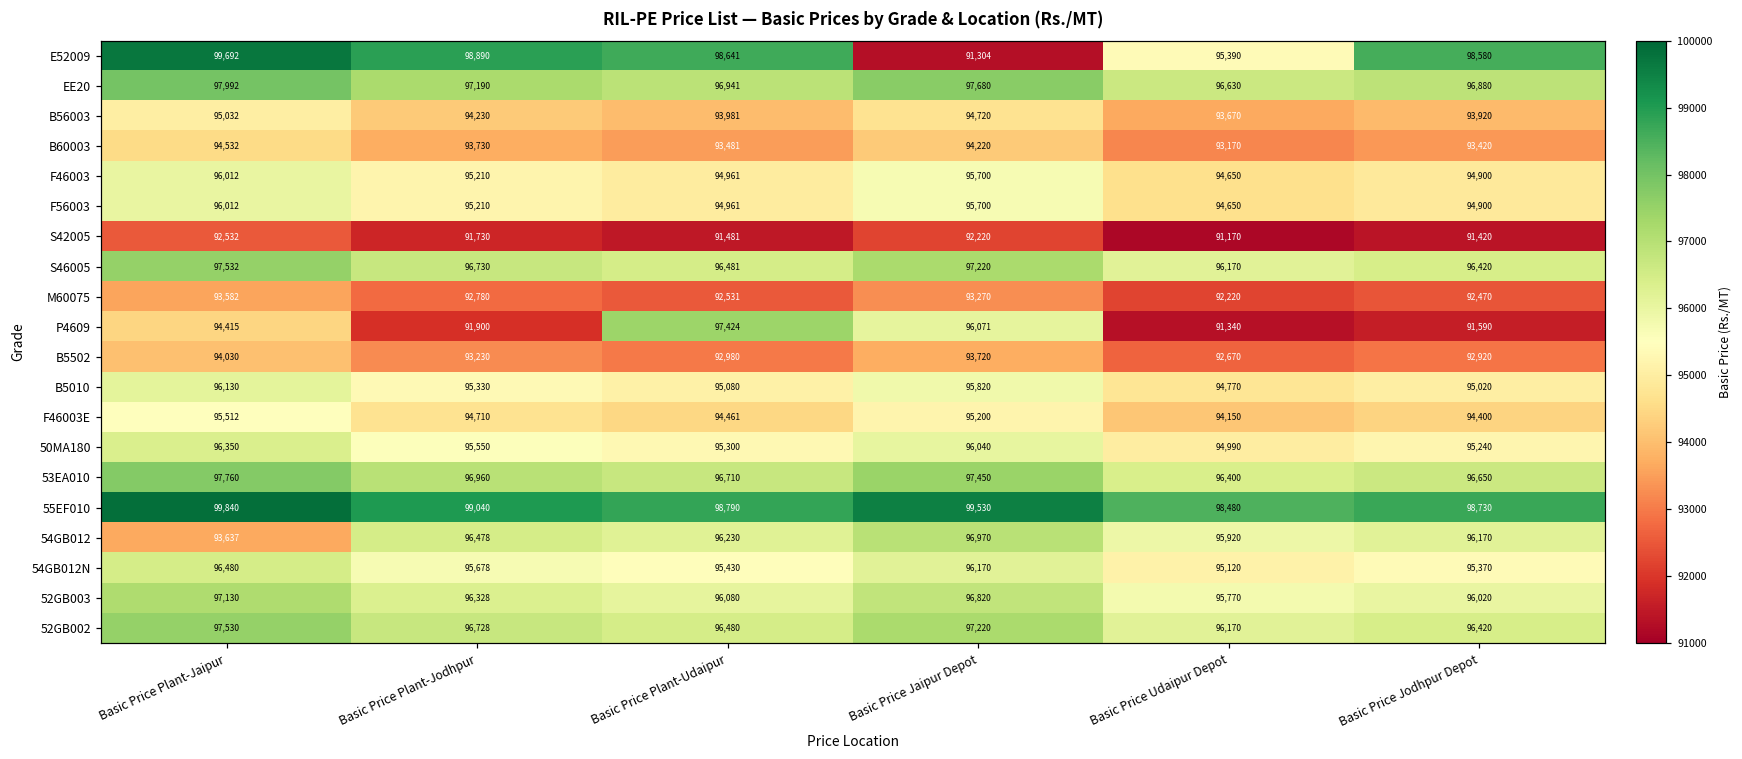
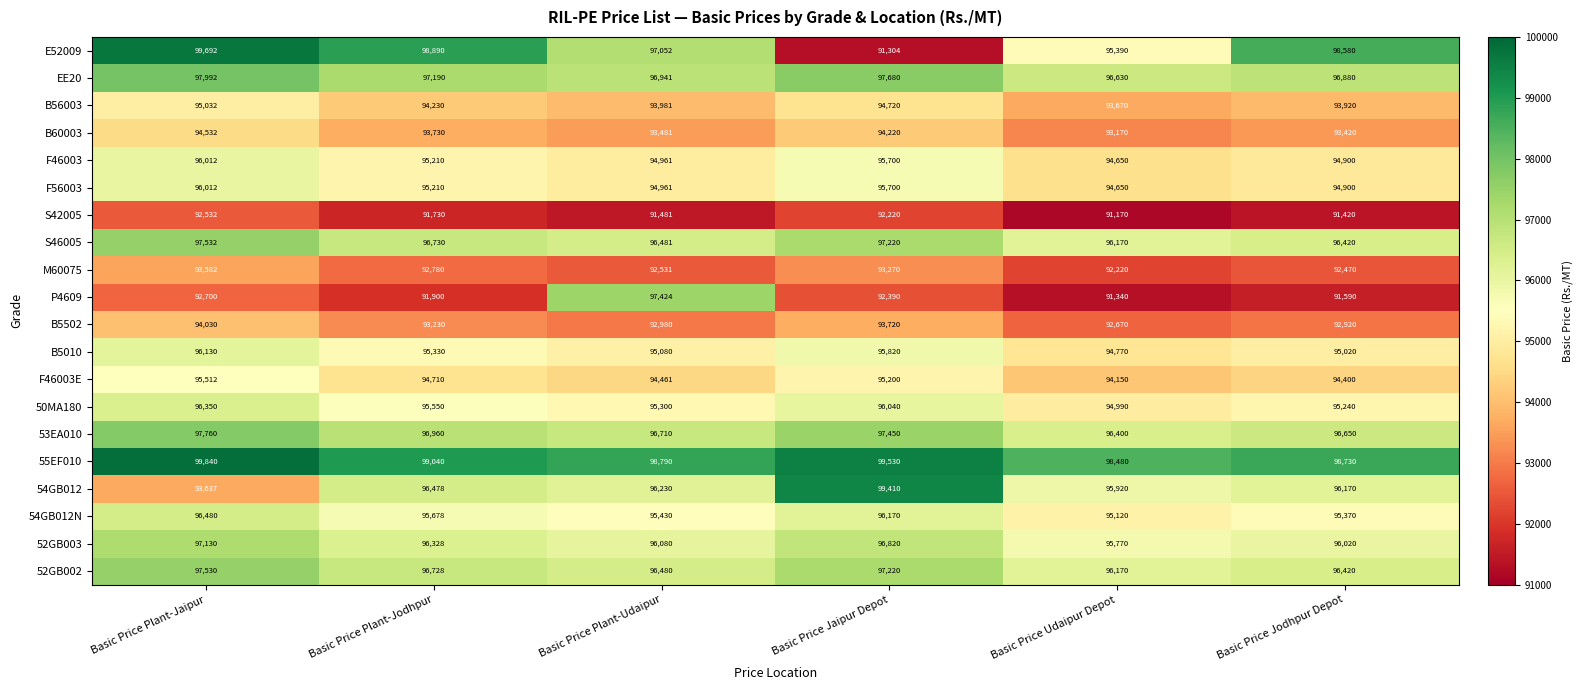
E52009, Basic Price Plant-Udaipur: 98,641 -> 97,052
P4609, Basic Price Plant-Jaipur: 94,415 -> 92,700
P4609, Basic Price Jaipur Depot: 96,071 -> 92,390
54GB012, Basic Price Jaipur Depot: 96,970 -> 99,410
